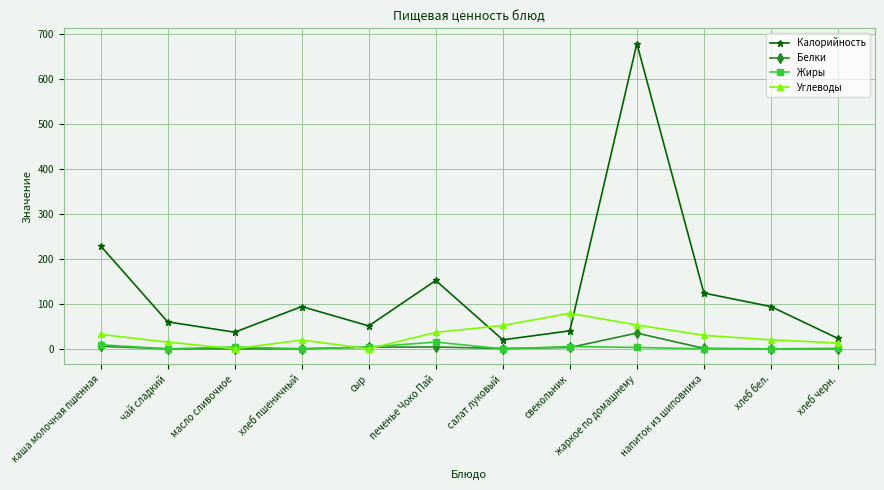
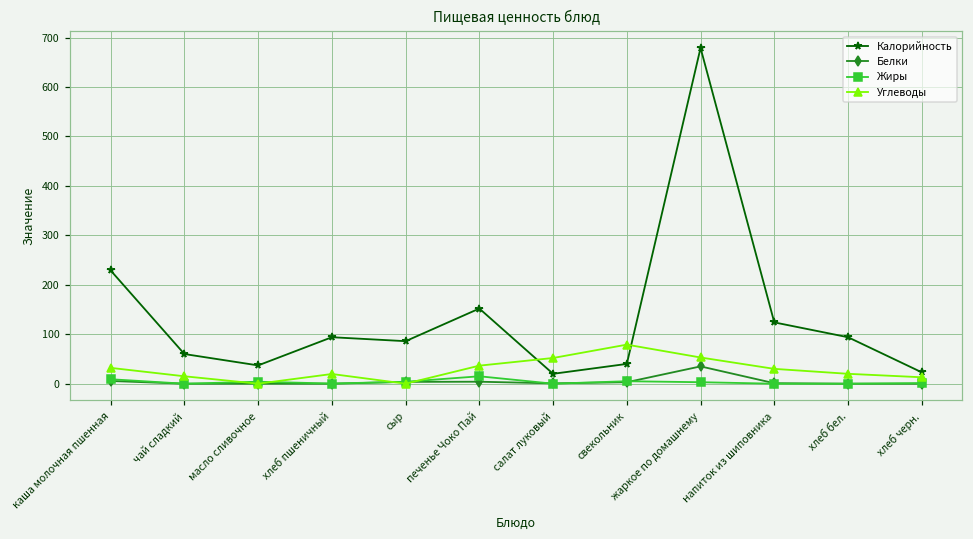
Калорийность, сыр: 50 -> 90
